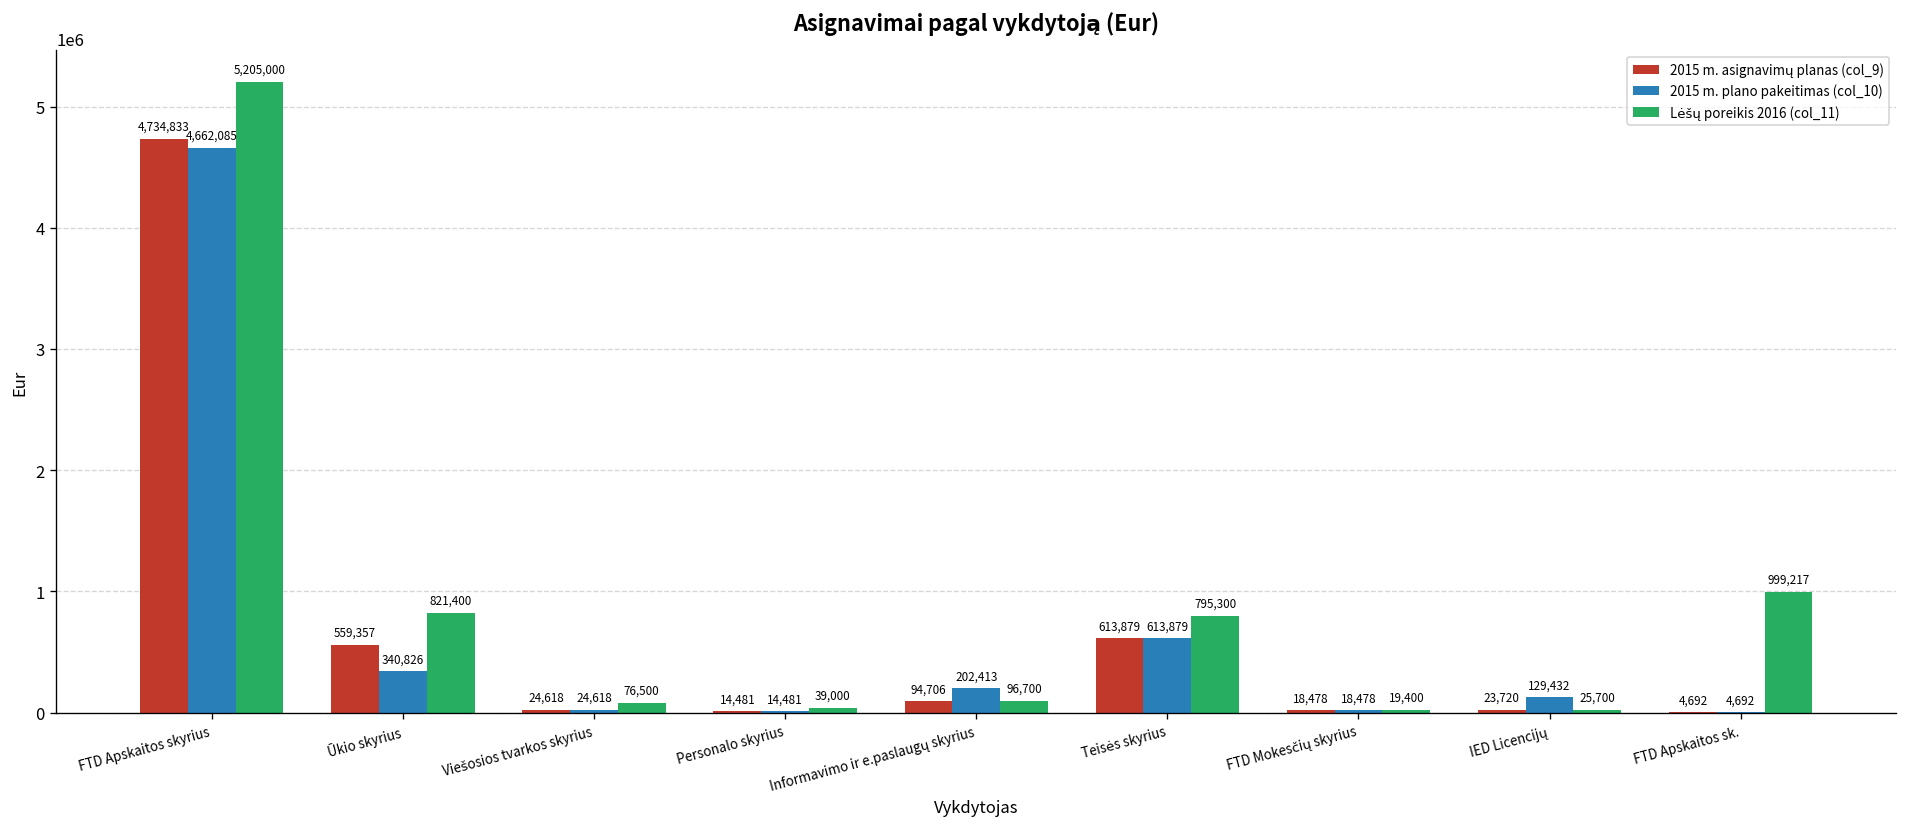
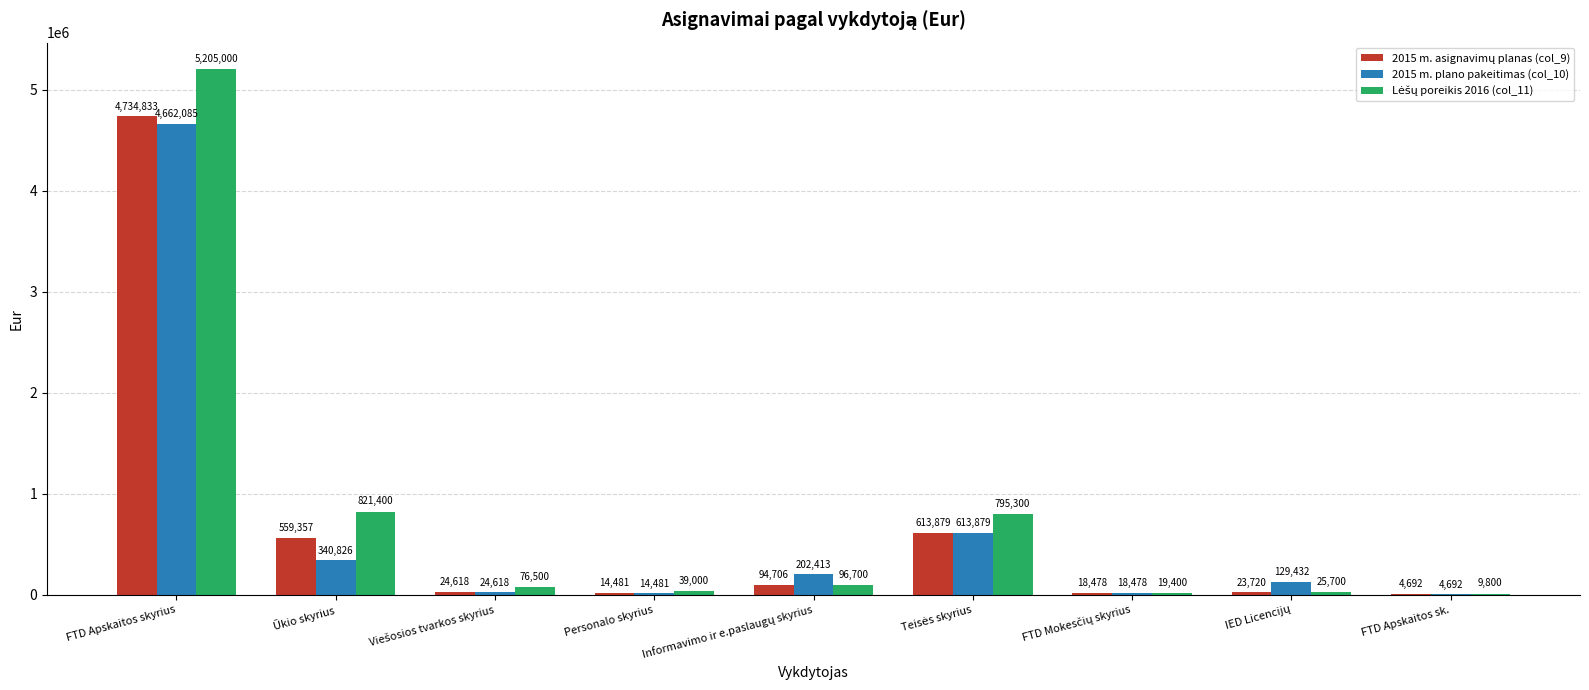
Lėšų poreikis 2016 (col_11), FTD Apskaitos sk.: 999,217 -> 9,800
